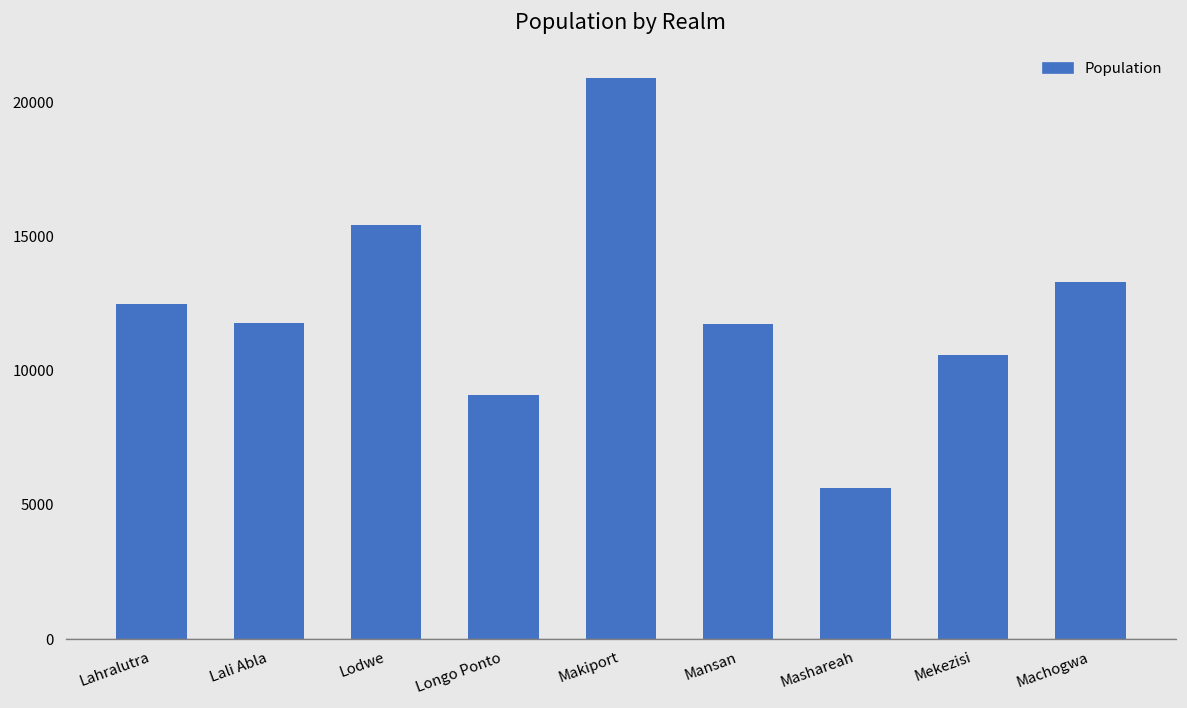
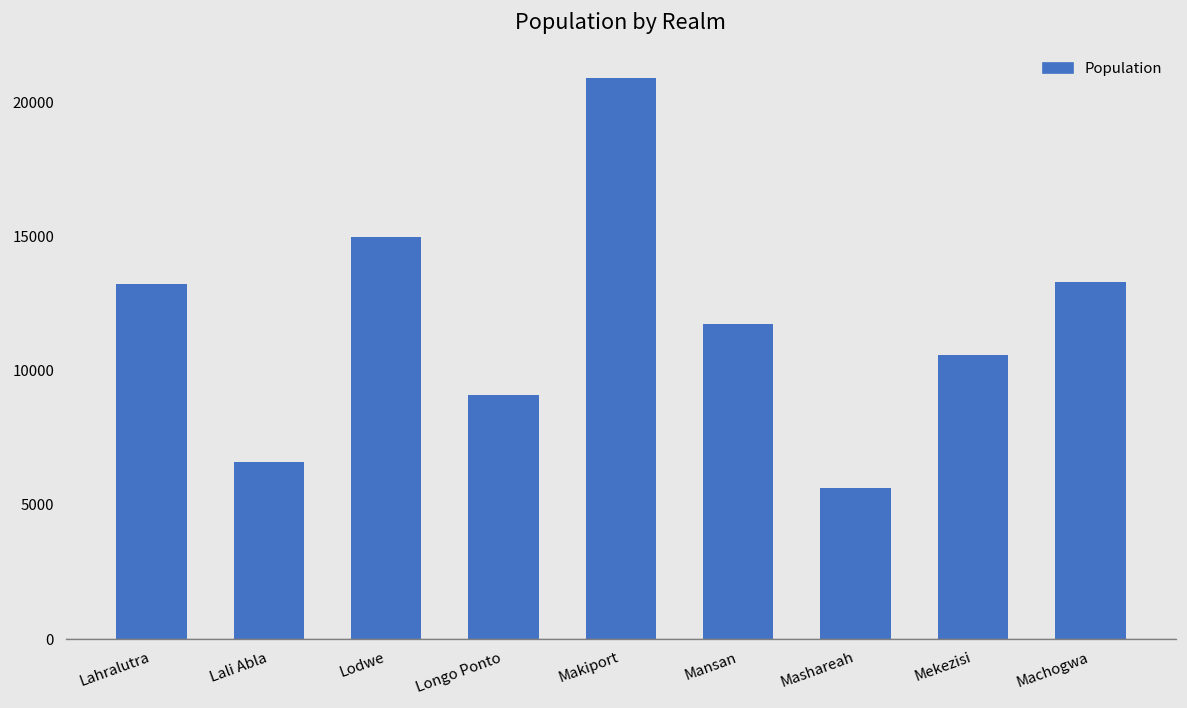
Lahralutra: 12500 -> 13200
Lali Abla: 11800 -> 6600
Lodwe: 15400 -> 15000
